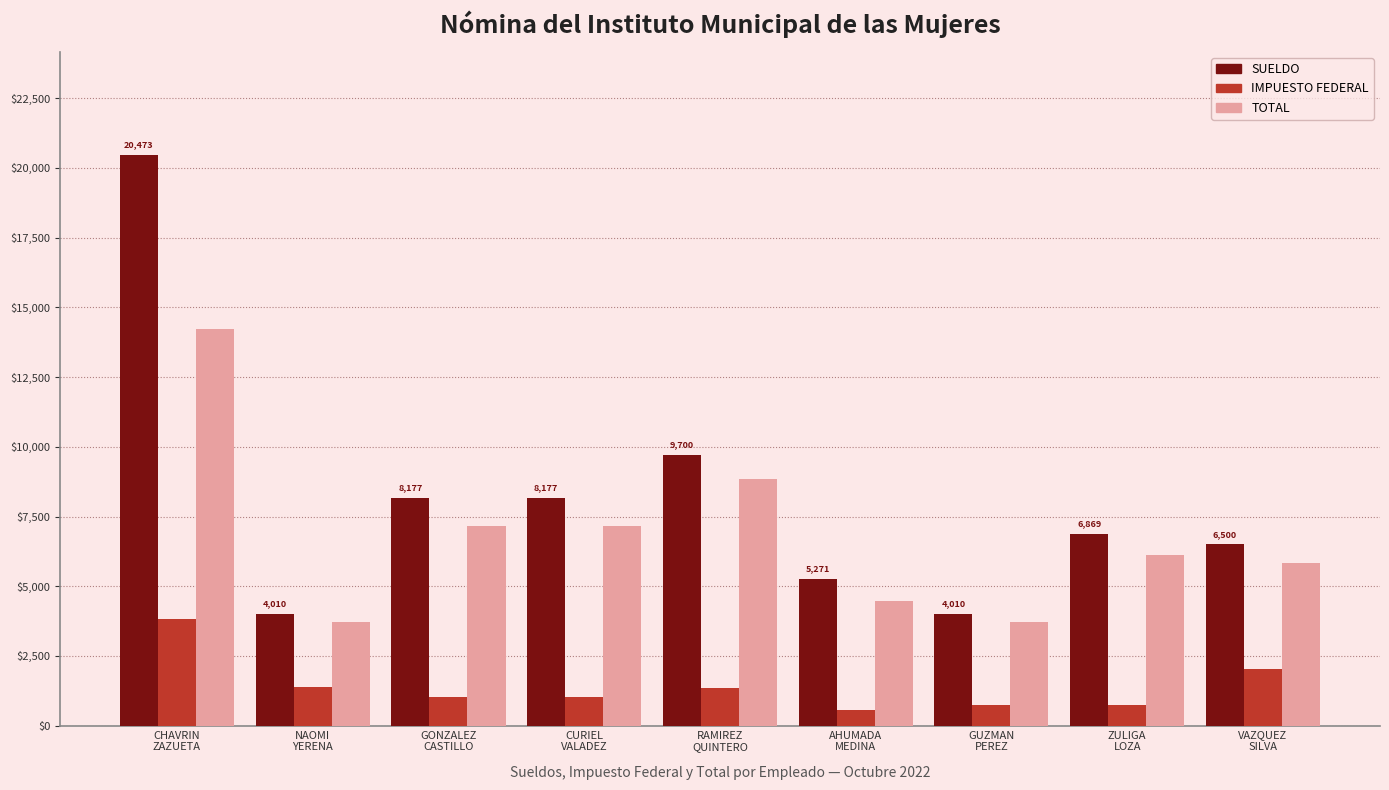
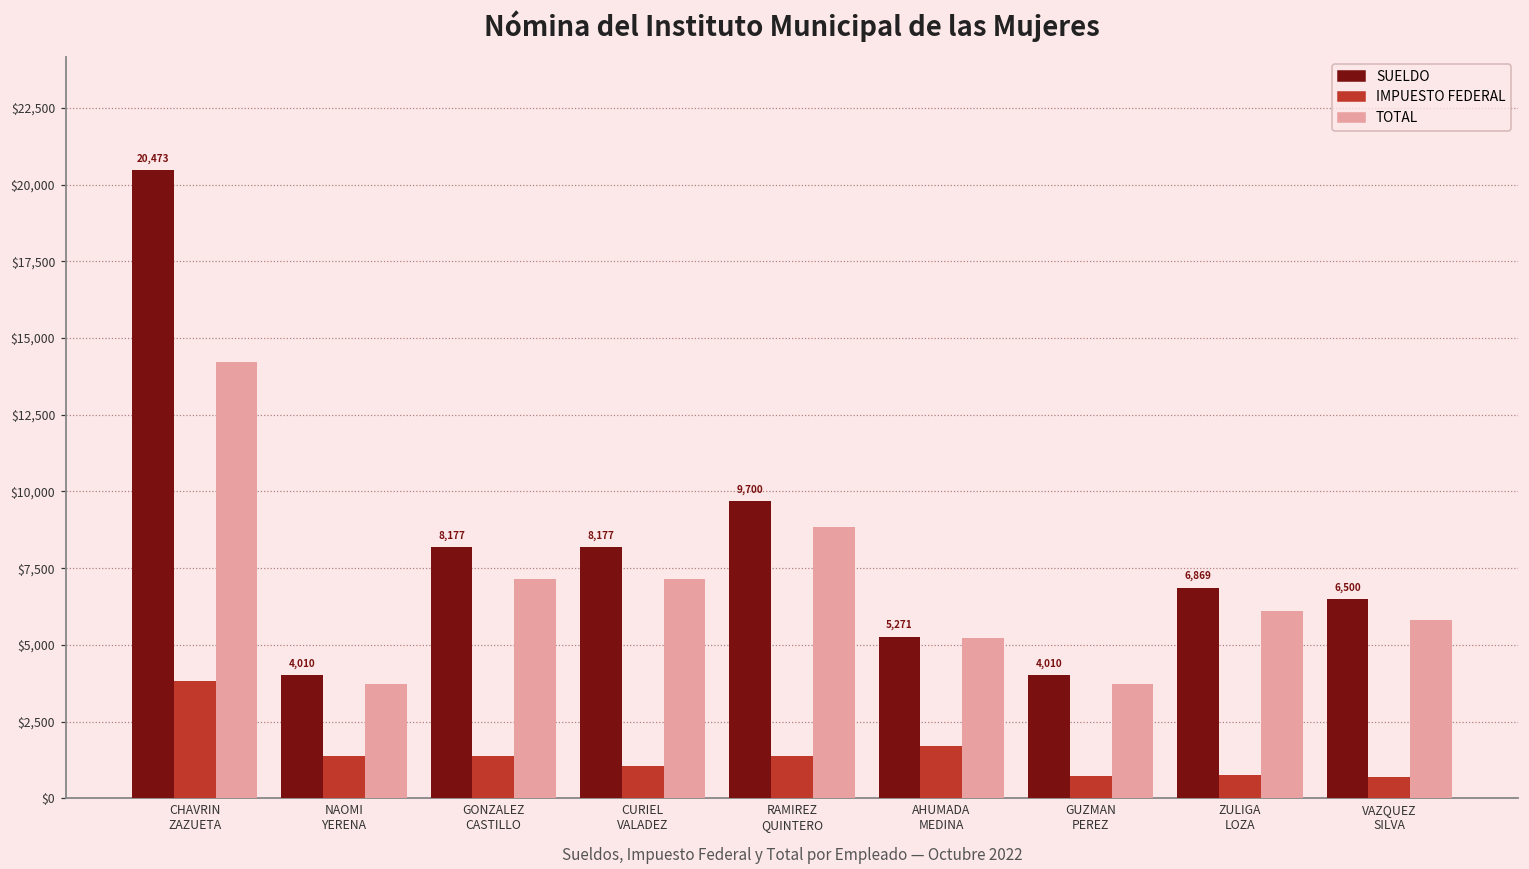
IMPUESTO FEDERAL, GONZALEZ CASTILLO: $1,000 -> $1,400
IMPUESTO FEDERAL, AHUMADA MEDINA: $600 -> $1,700
TOTAL, AHUMADA MEDINA: $4,500 -> $5,200
IMPUESTO FEDERAL, VAZQUEZ SILVA: $2,000 -> $700
